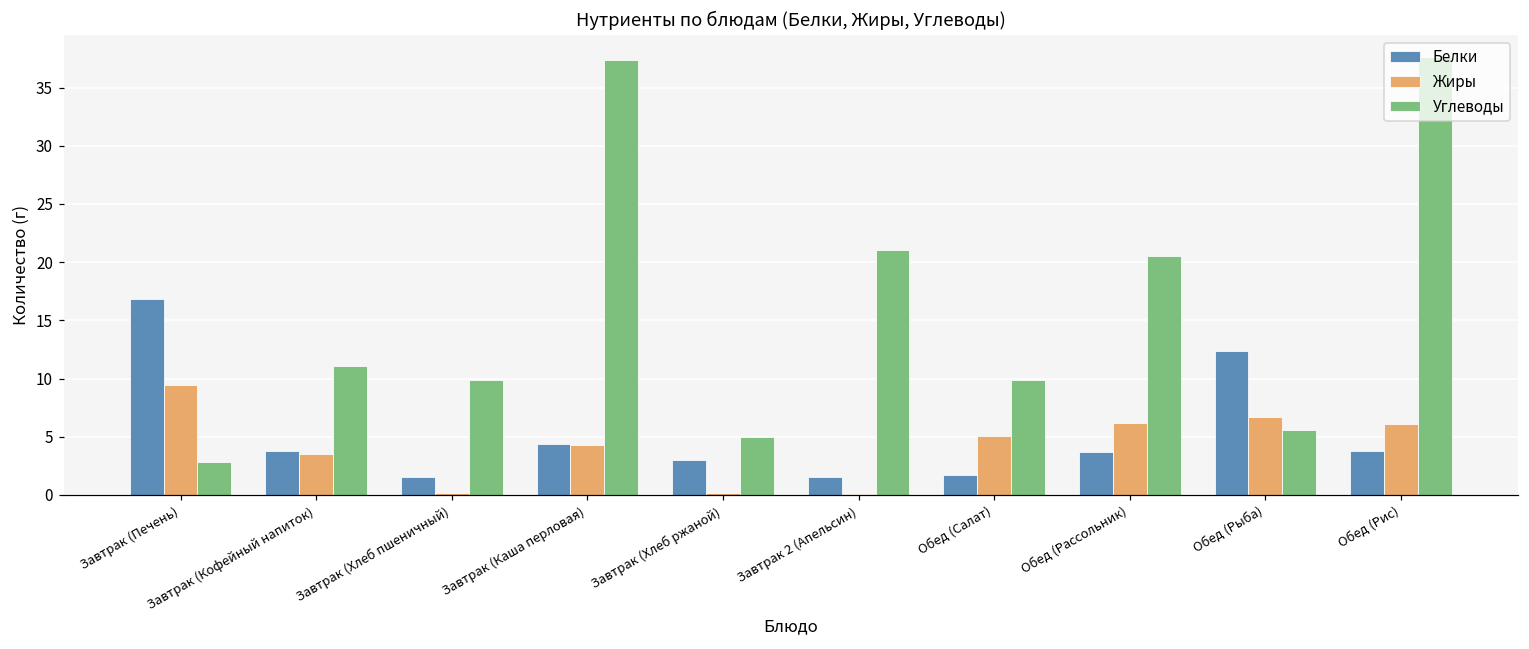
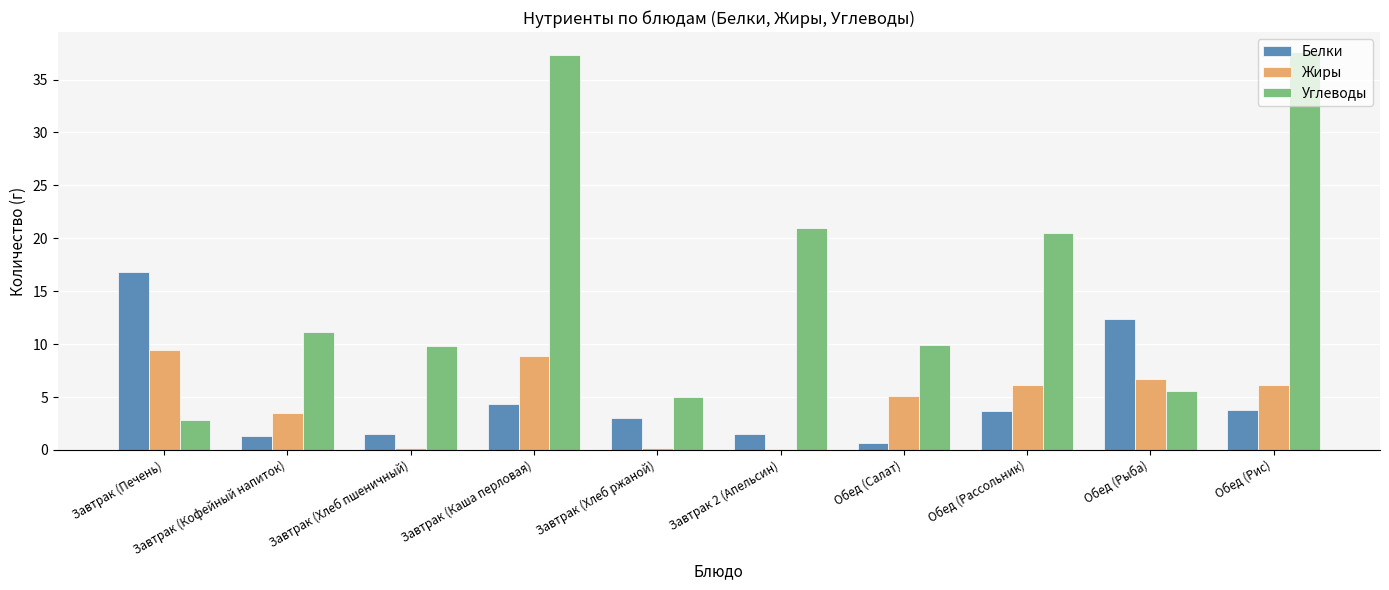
Белки, Завтрак (Кофейный напиток): 3.8 -> 1.3
Жиры, Завтрак (Каша перловая): 4.3 -> 8.9
Белки, Обед (Салат): 1.7 -> 0.7
